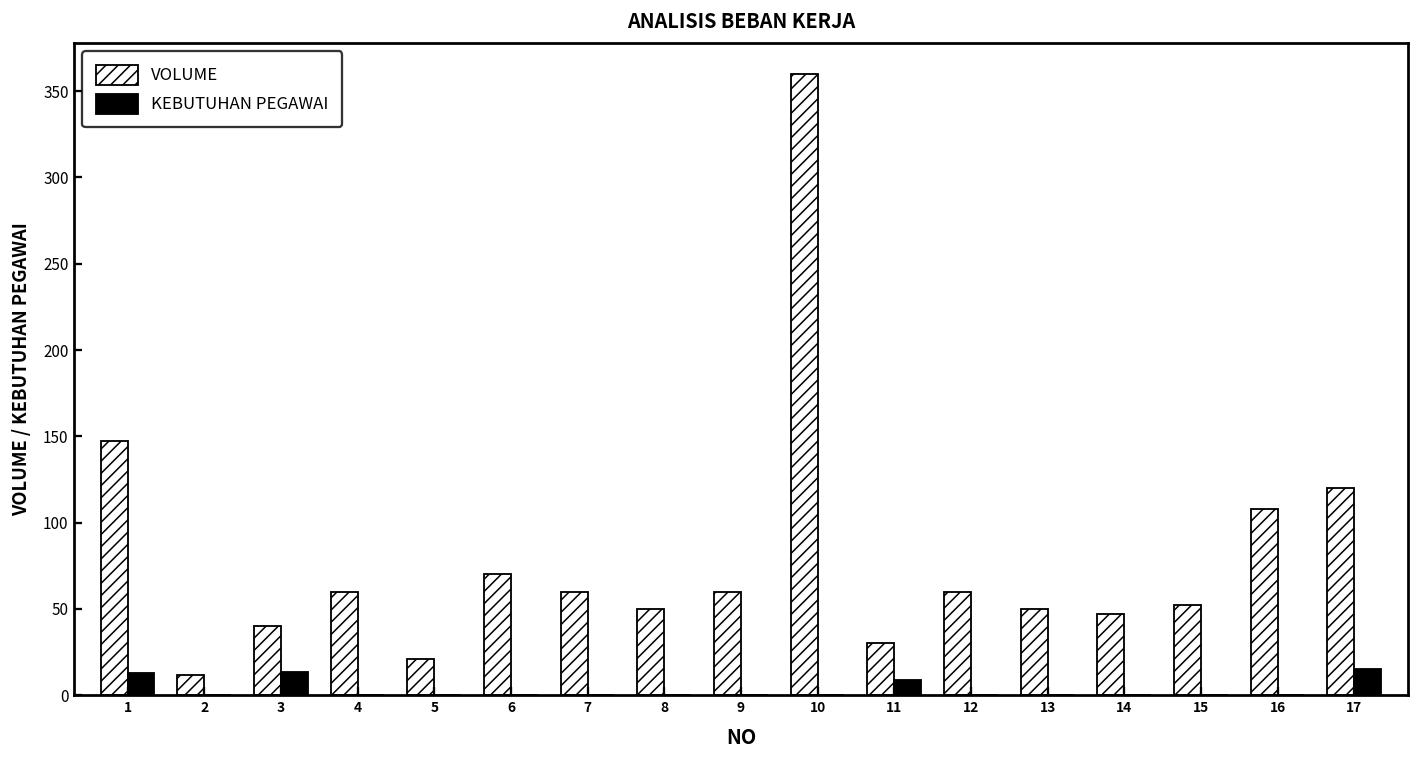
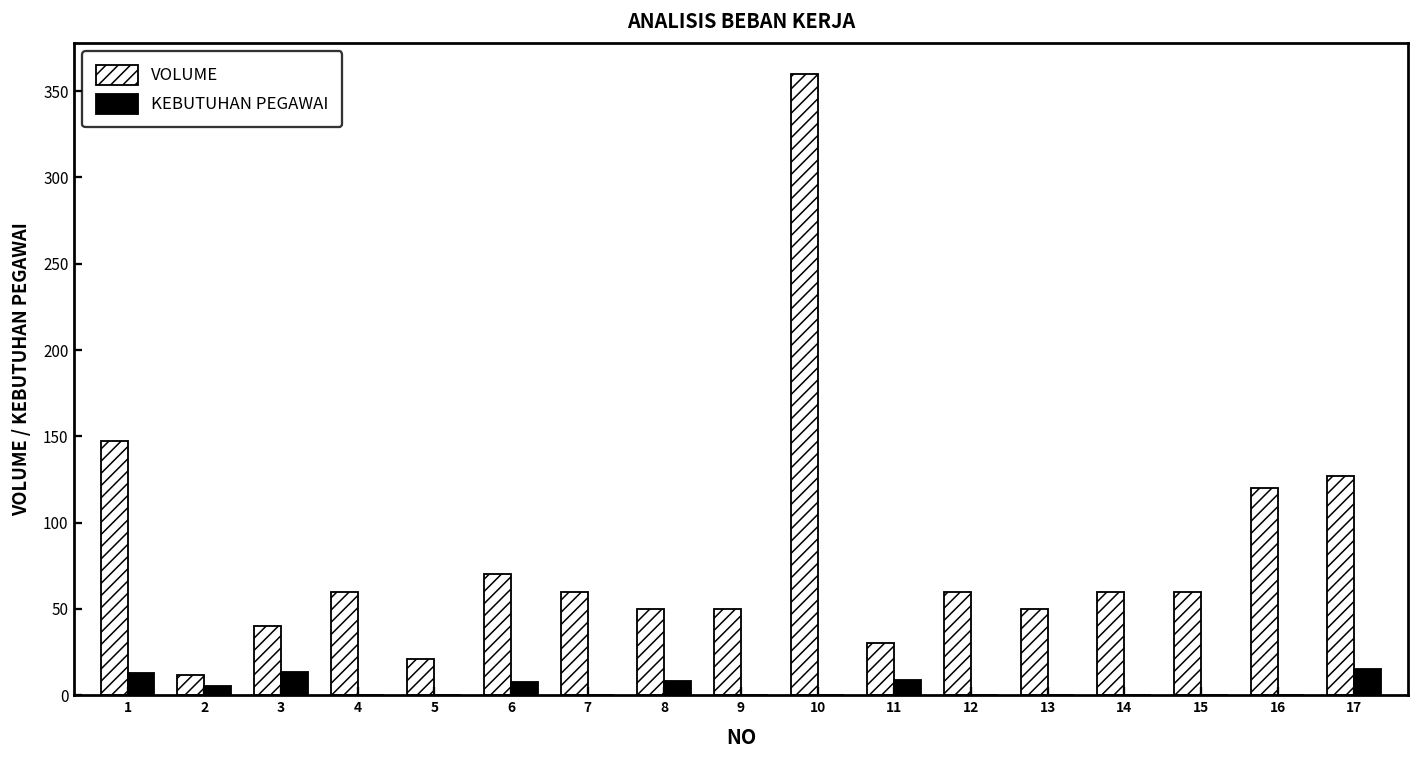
KEBUTUHAN PEGAWAI, 2: 0 -> 5
KEBUTUHAN PEGAWAI, 6: 0 -> 8
KEBUTUHAN PEGAWAI, 8: 0 -> 8
VOLUME, 9: 60 -> 50
VOLUME, 14: 47 -> 60
VOLUME, 15: 52 -> 60
VOLUME, 16: 108 -> 120
VOLUME, 17: 120 -> 127
